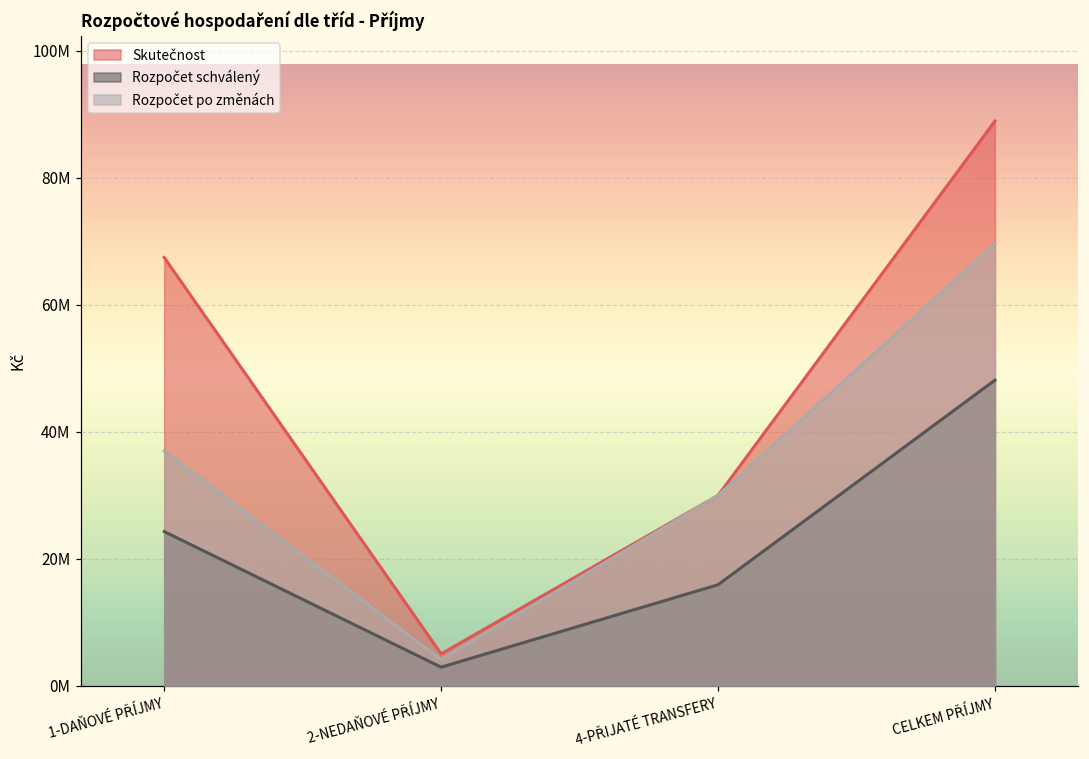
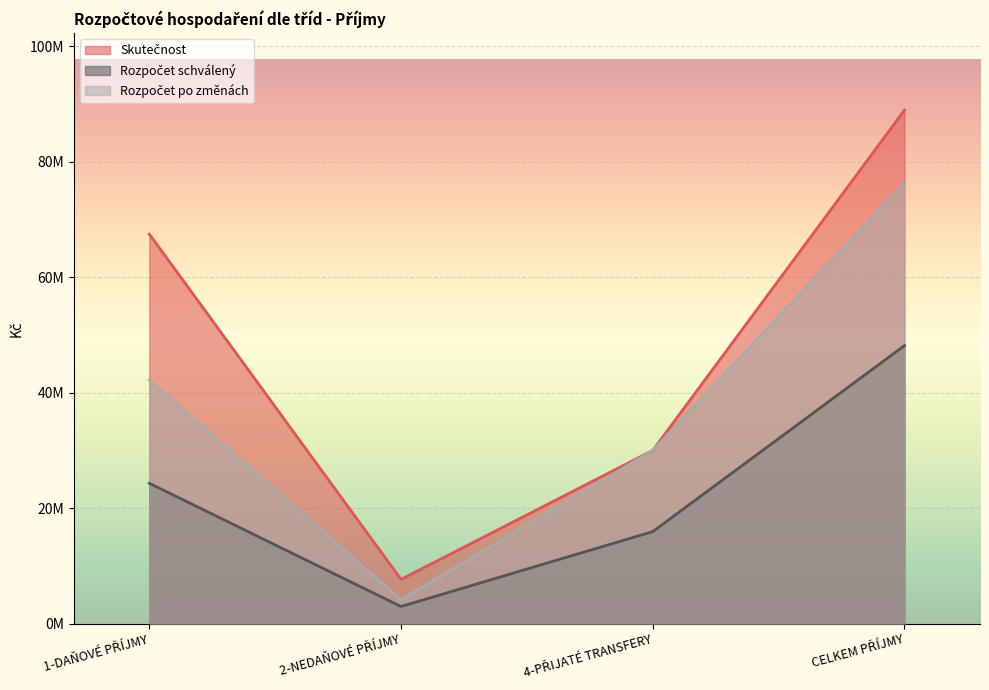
Rozpočet po změnách, 1-DAŇOVÉ PŘÍJMY: 37000000 -> 42000000
Skutečnost, 2-NEDAŇOVÉ PŘÍJMY: 5000000 -> 8000000
Rozpočet po změnách, CELKEM PŘÍJMY: 70000000 -> 76000000
